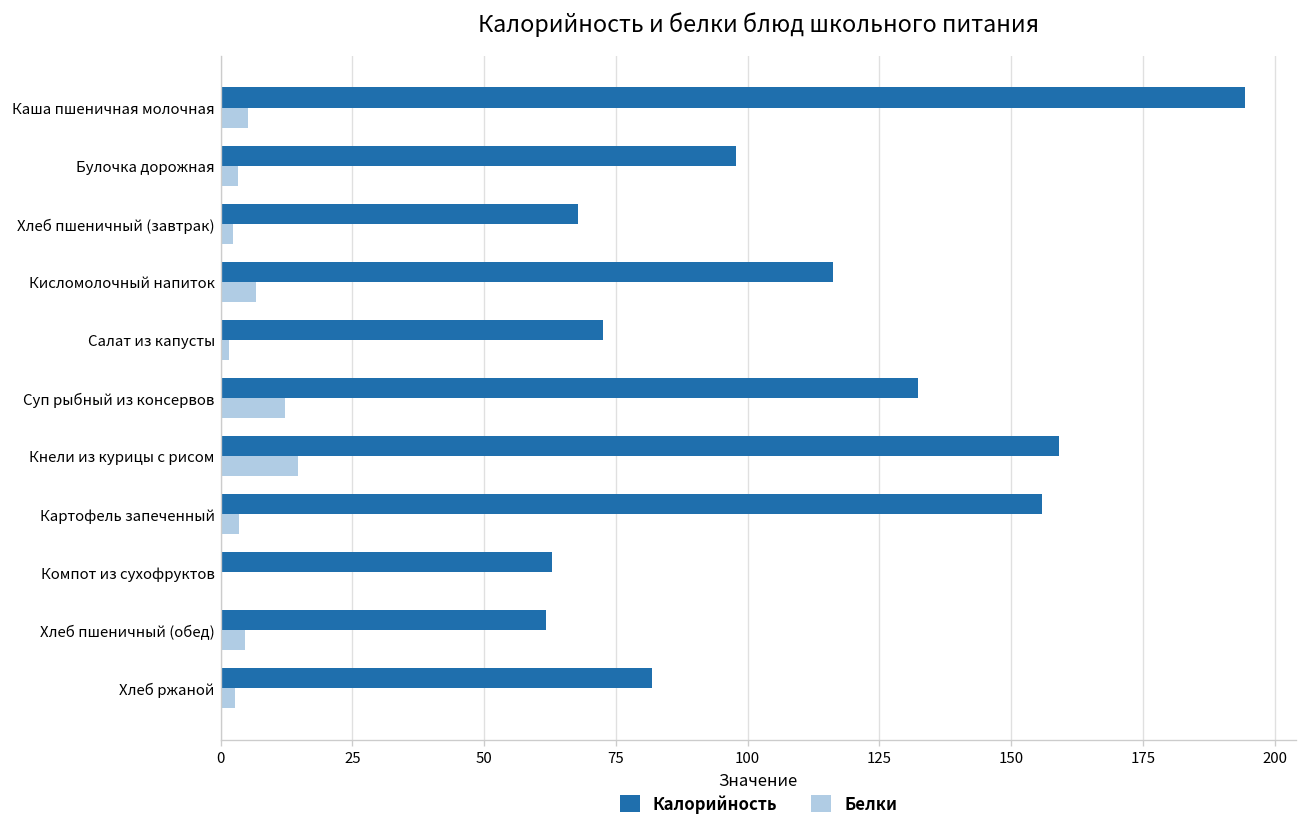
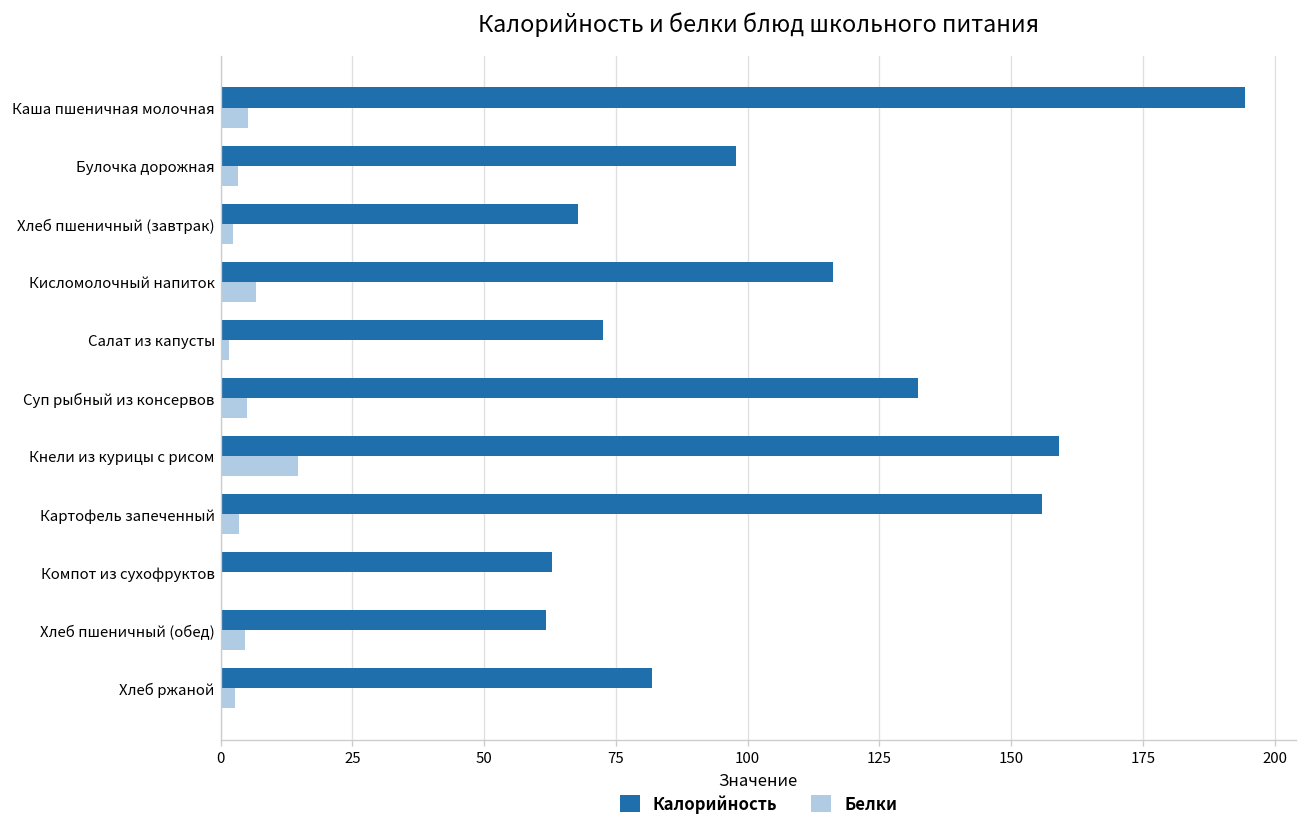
Белки, Суп рыбный из консервов: 12 -> 5
